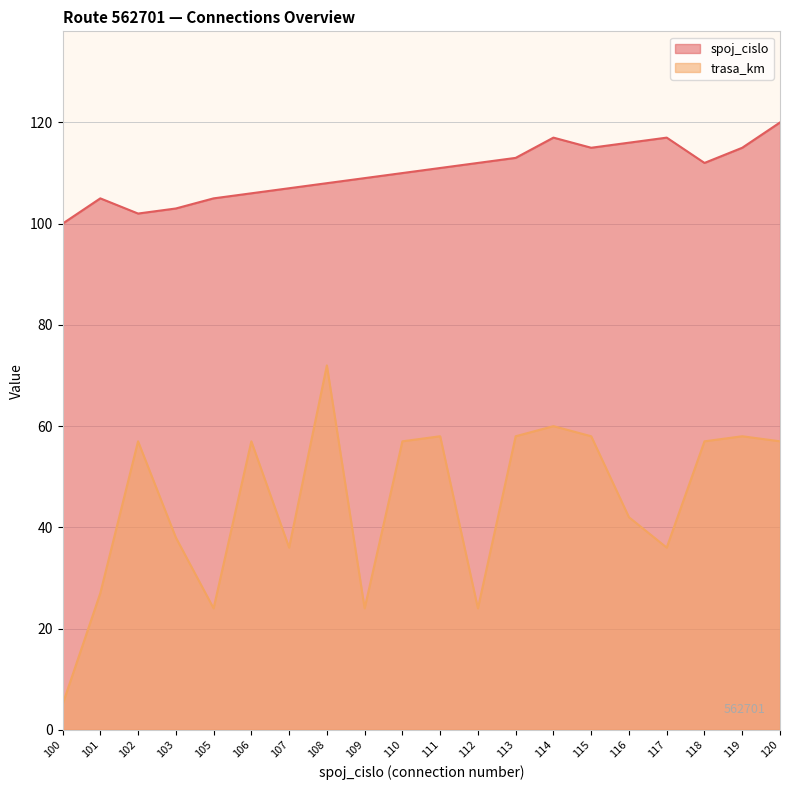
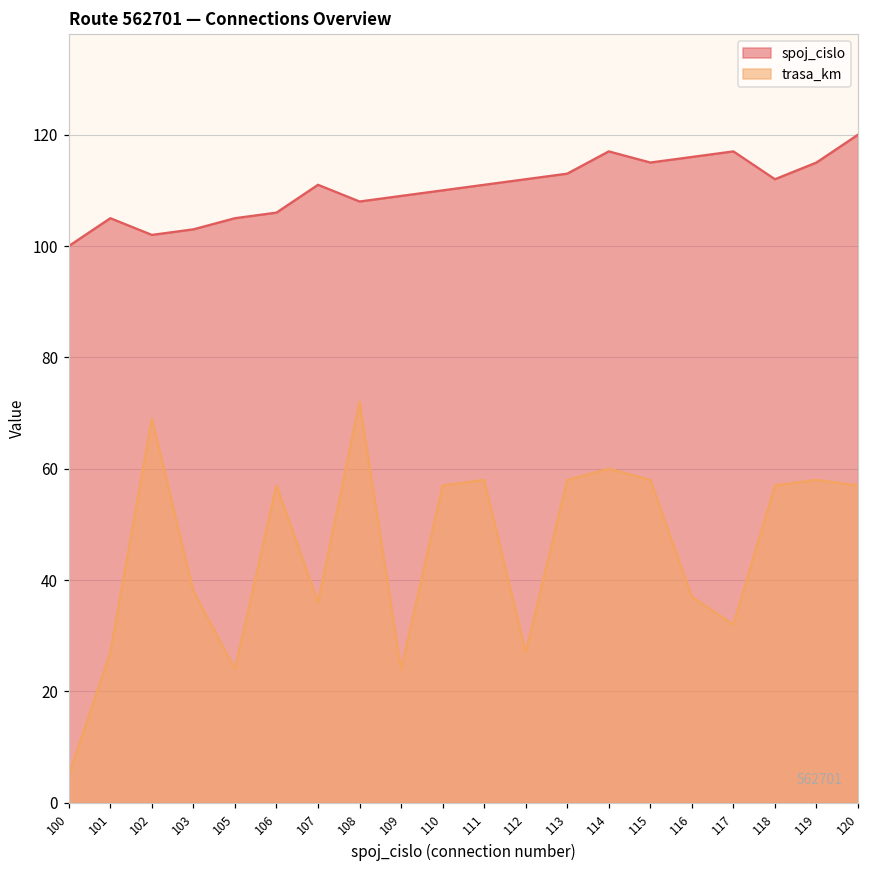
trasa_km, 102: 57 -> 69
spoj_cislo, 107: 107 -> 111
trasa_km, 112: 24 -> 27
trasa_km, 116: 42 -> 37
trasa_km, 117: 36 -> 32
